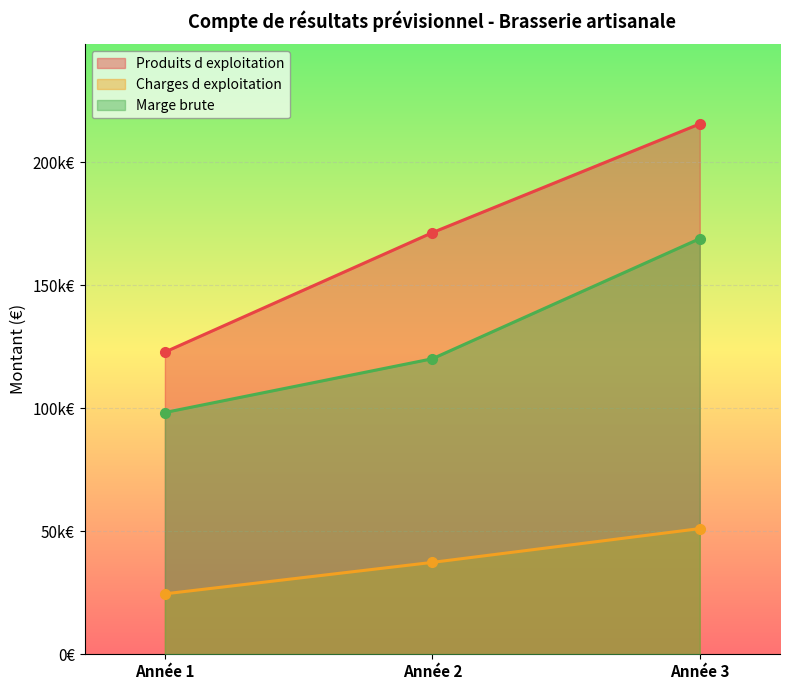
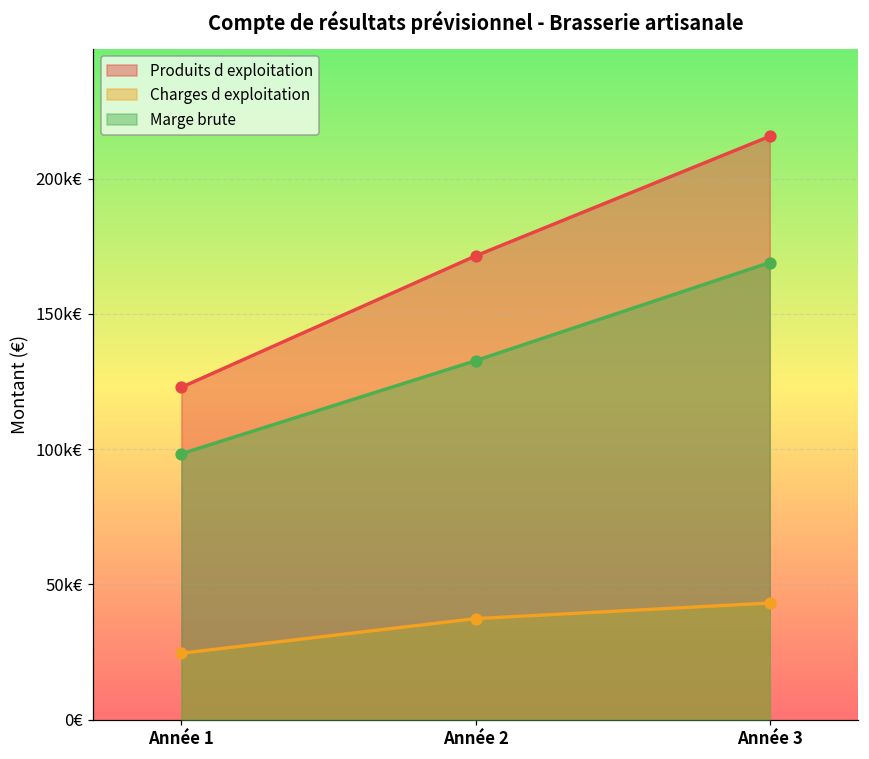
Marge brute, Année 2: 120k€ -> 133k€
Charges d exploitation, Année 3: 51k€ -> 43k€
